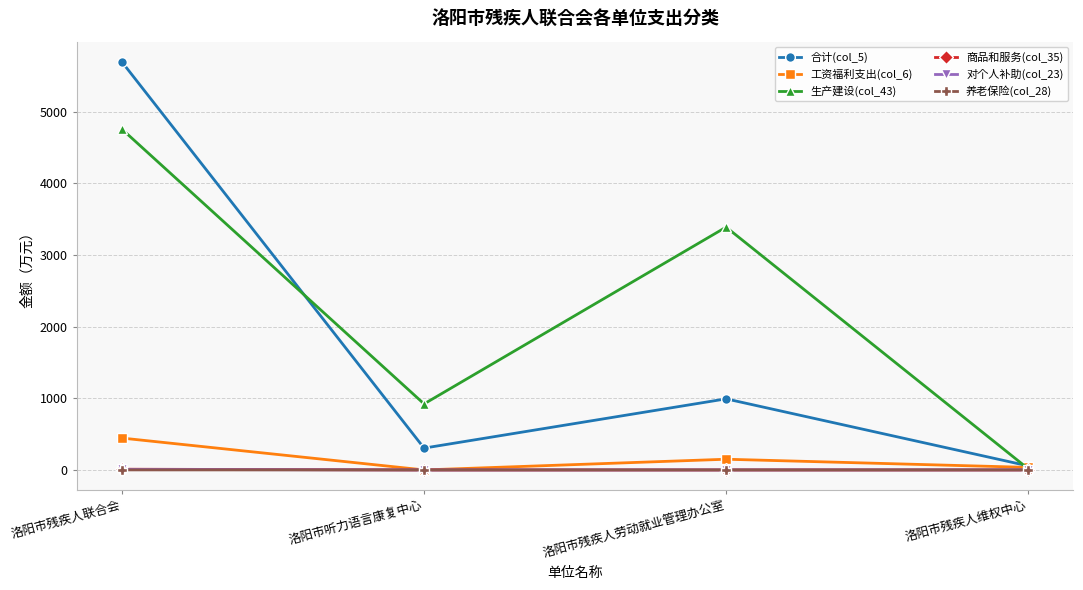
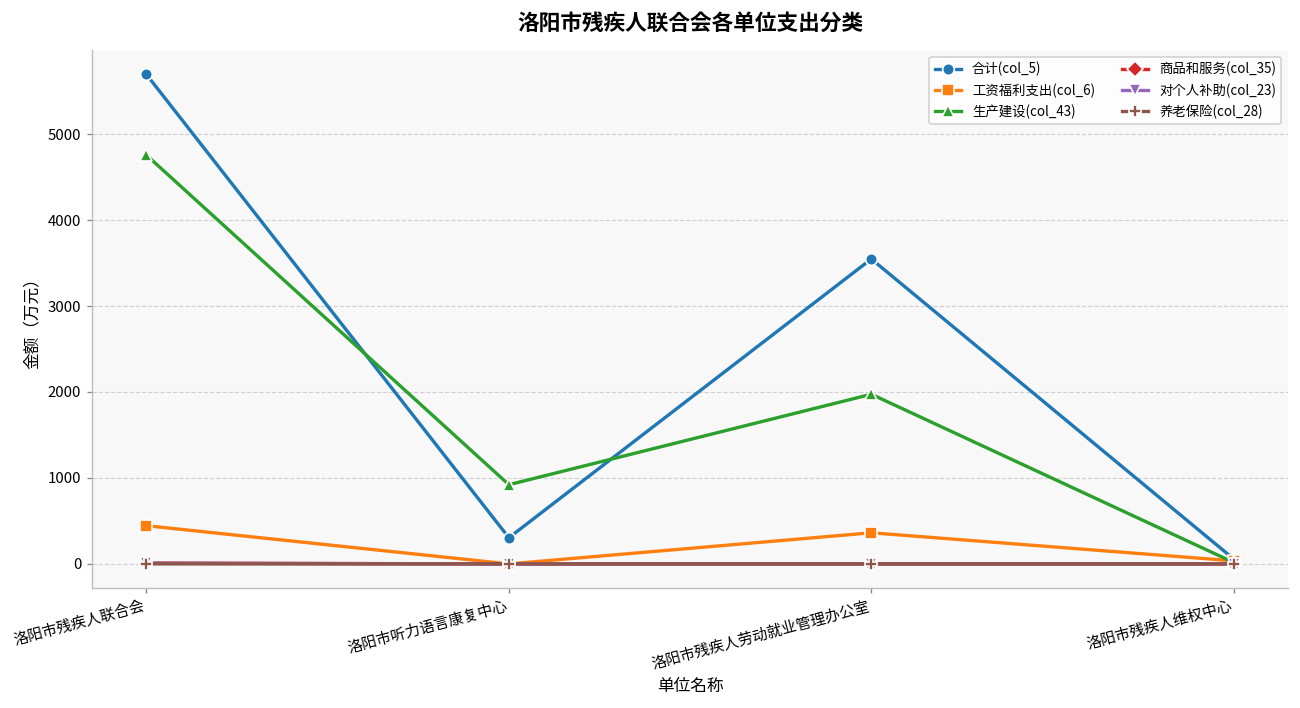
合计(col_5), 洛阳市残疾人劳动就业管理办公室: 1000 -> 3500
工资福利支出(col_6), 洛阳市残疾人劳动就业管理办公室: 100 -> 400
生产建设(col_43), 洛阳市残疾人劳动就业管理办公室: 3400 -> 2000
